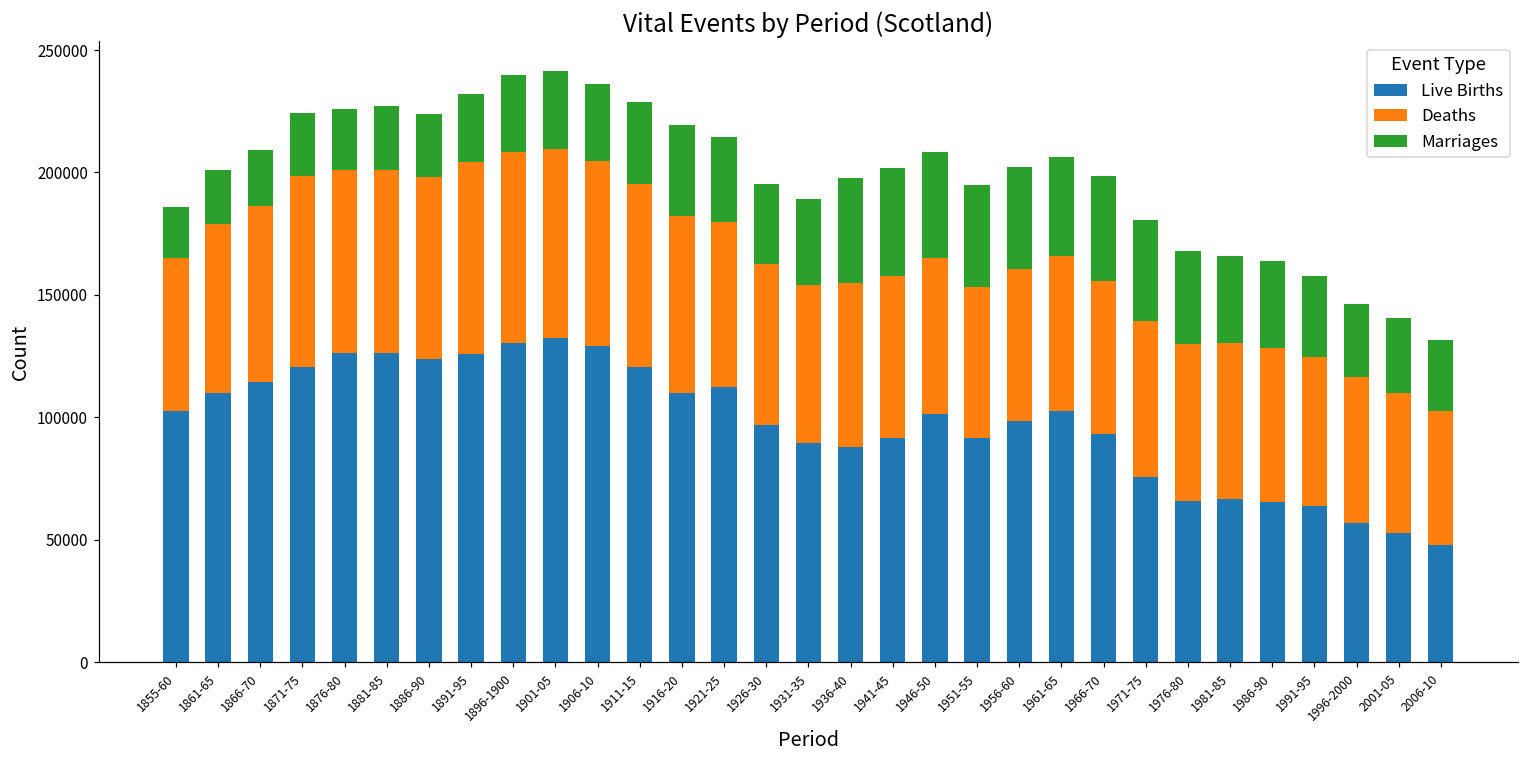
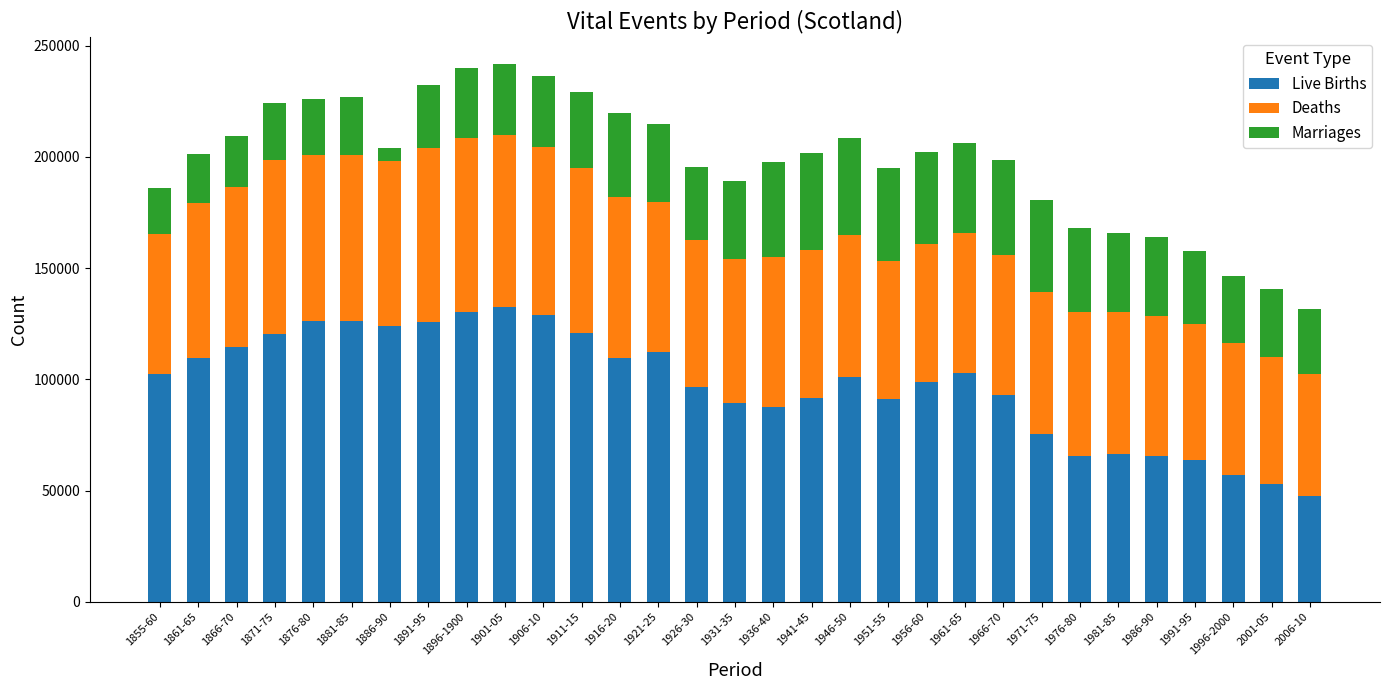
Marriages, 1886-90: 26000 -> 6000
